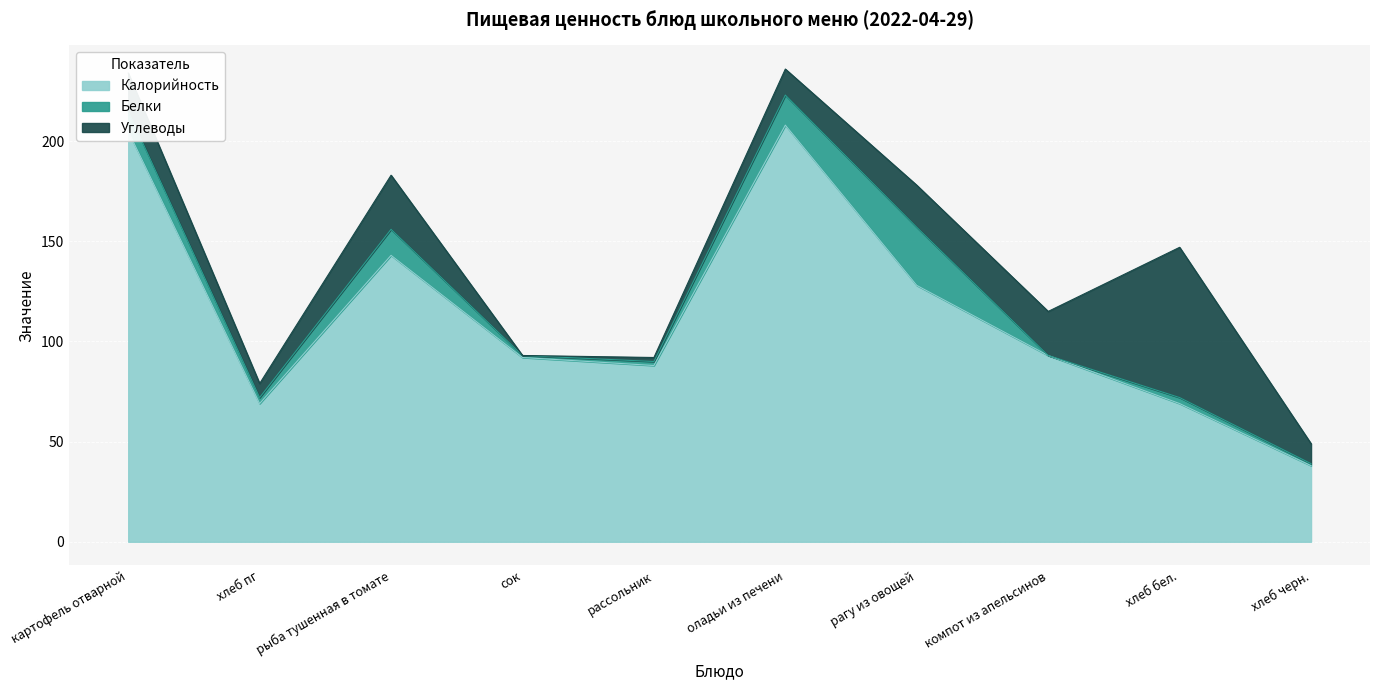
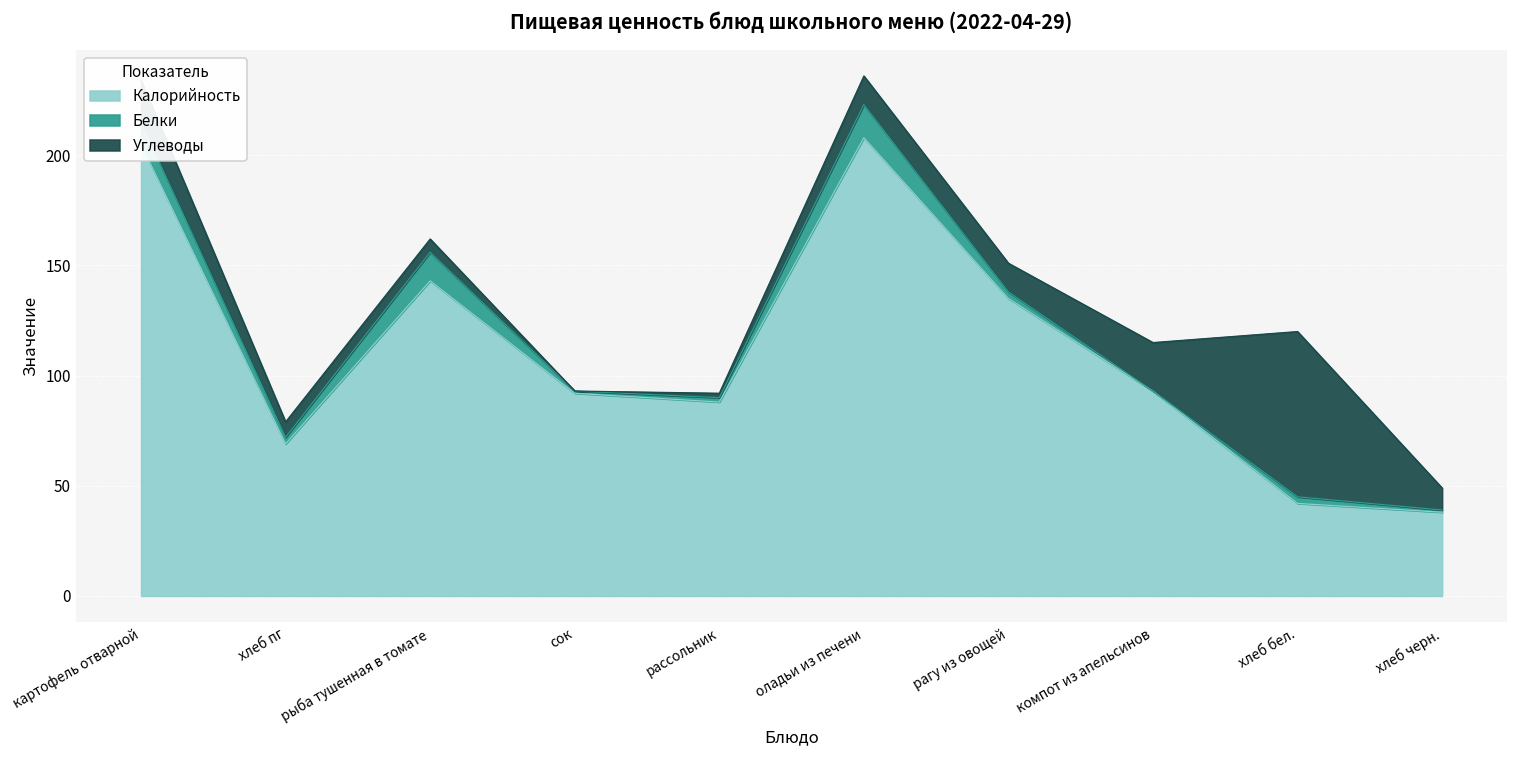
Углеводы, рыба тушенная в томате: 27 -> 6
Калорийность, рагу из овощей: 128 -> 135
Белки, рагу из овощей: 29 -> 3
Углеводы, рагу из овощей: 21 -> 13
Калорийность, хлеб бел.: 69 -> 42
